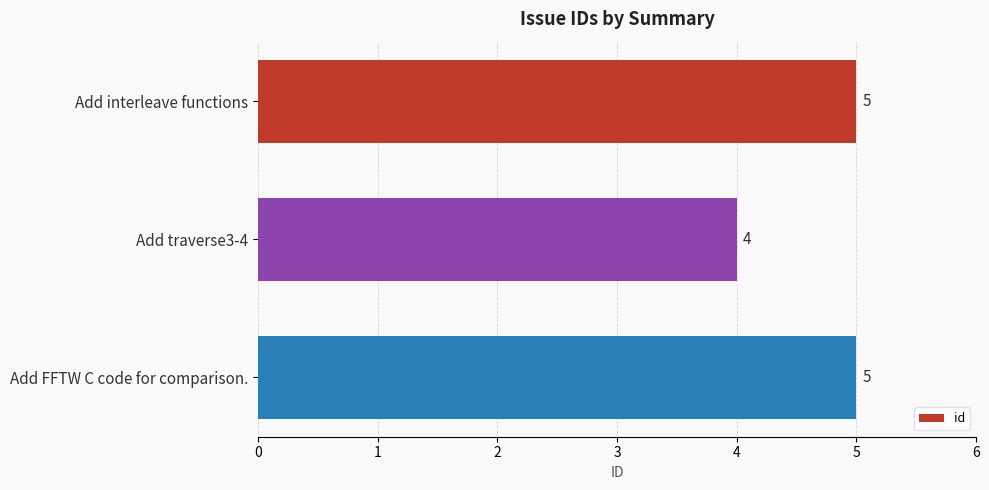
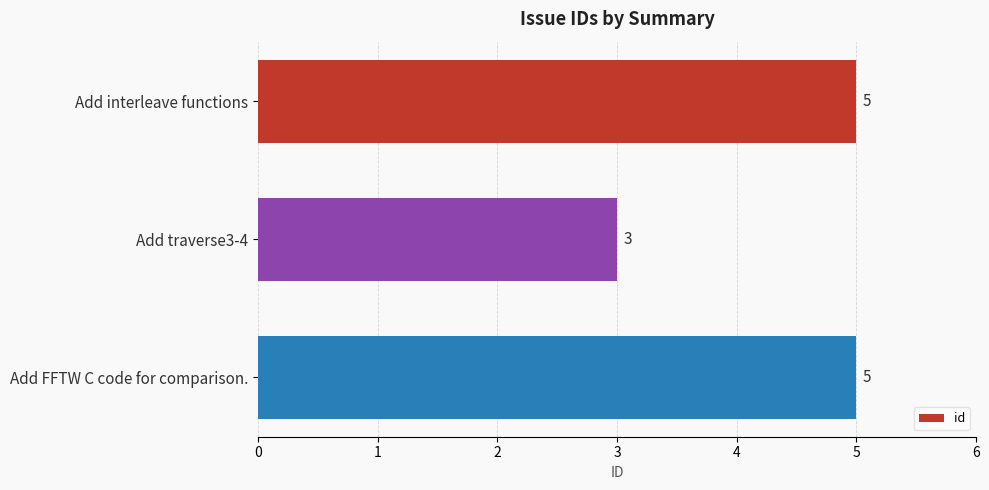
Add traverse3-4: 4 -> 3
